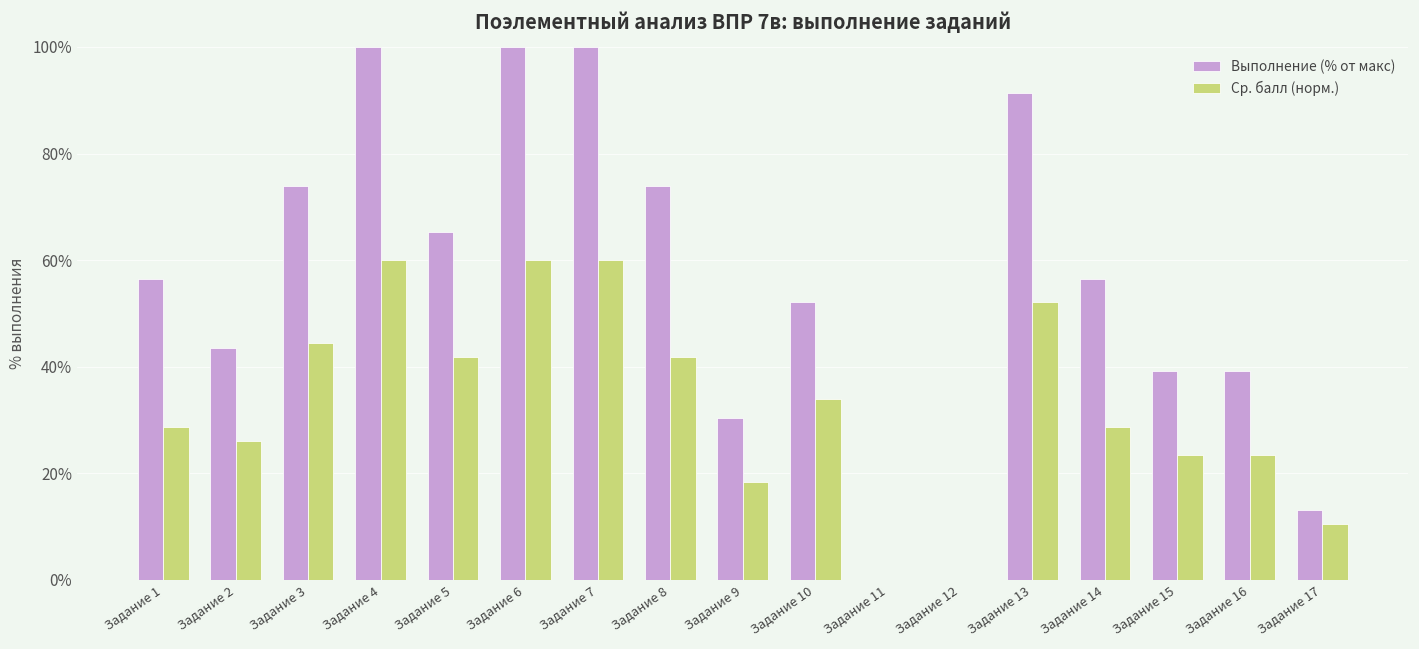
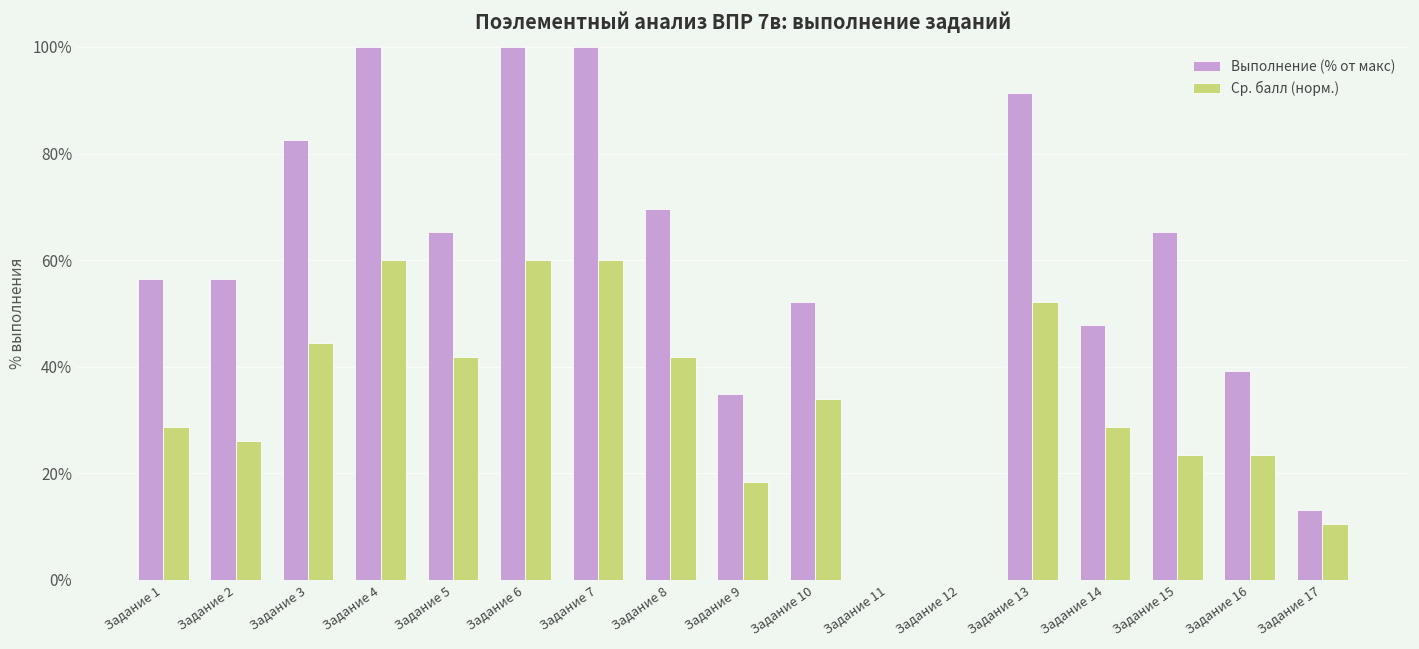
Выполнение (% от макс), Задание 2: 43% -> 57%
Выполнение (% от макс), Задание 3: 74% -> 83%
Выполнение (% от макс), Задание 8: 74% -> 70%
Выполнение (% от макс), Задание 9: 30% -> 35%
Выполнение (% от макс), Задание 14: 57% -> 48%
Выполнение (% от макс), Задание 15: 39% -> 65%
